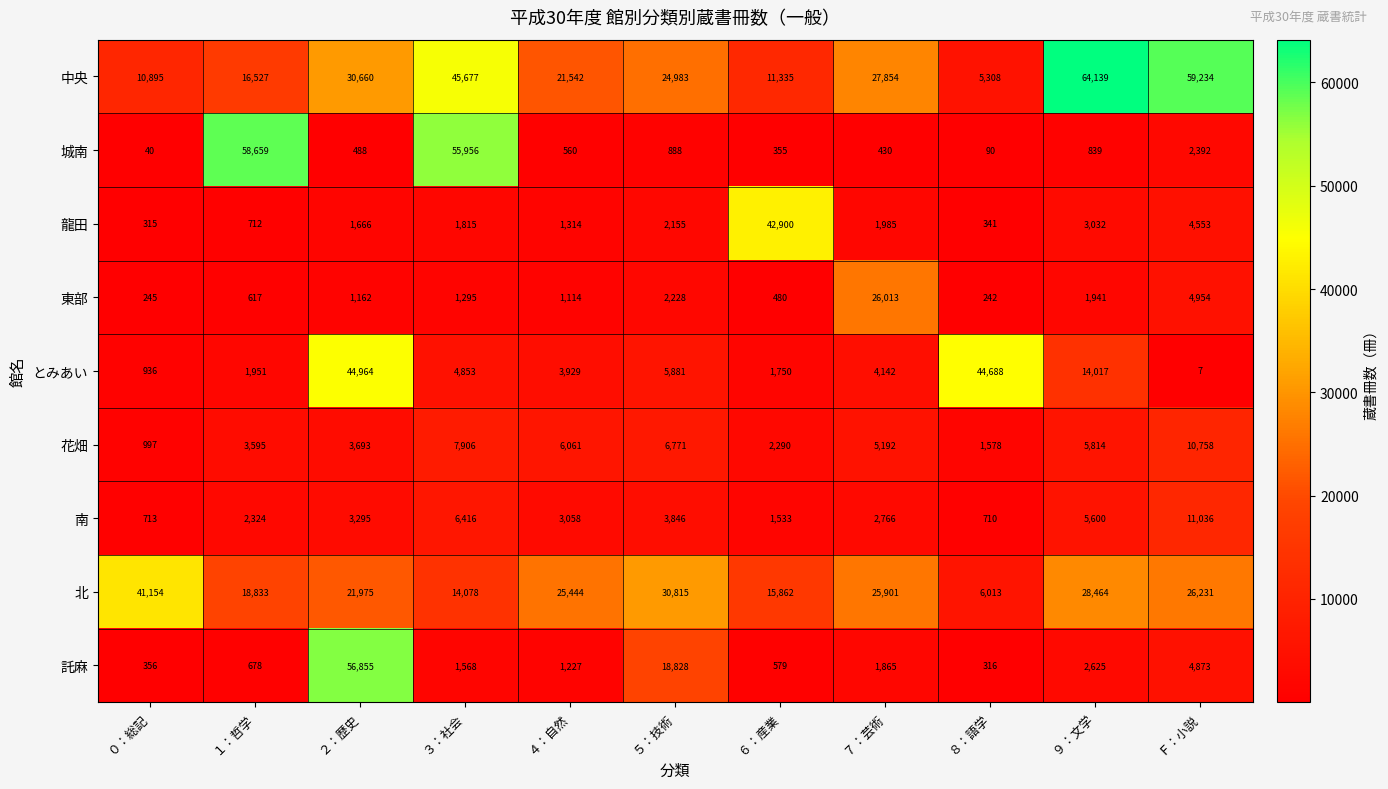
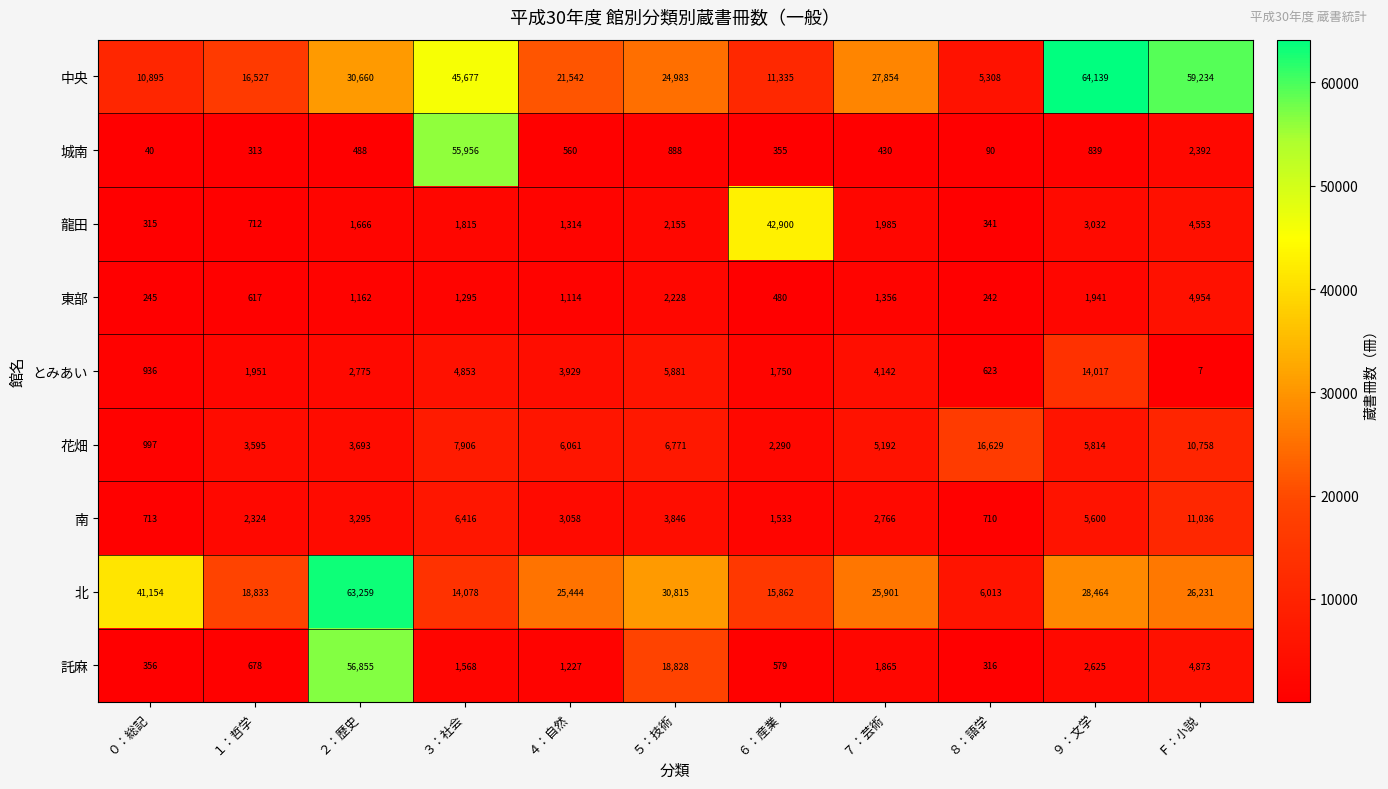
城南, １：哲学: 58,659 -> 313
東部, ７：芸術: 26,013 -> 1,356
とみあい, ２：歴史: 44,964 -> 2,775
とみあい, ８：語学: 44,688 -> 623
花畑, ８：語学: 1,578 -> 16,629
北, ２：歴史: 21,975 -> 63,259
